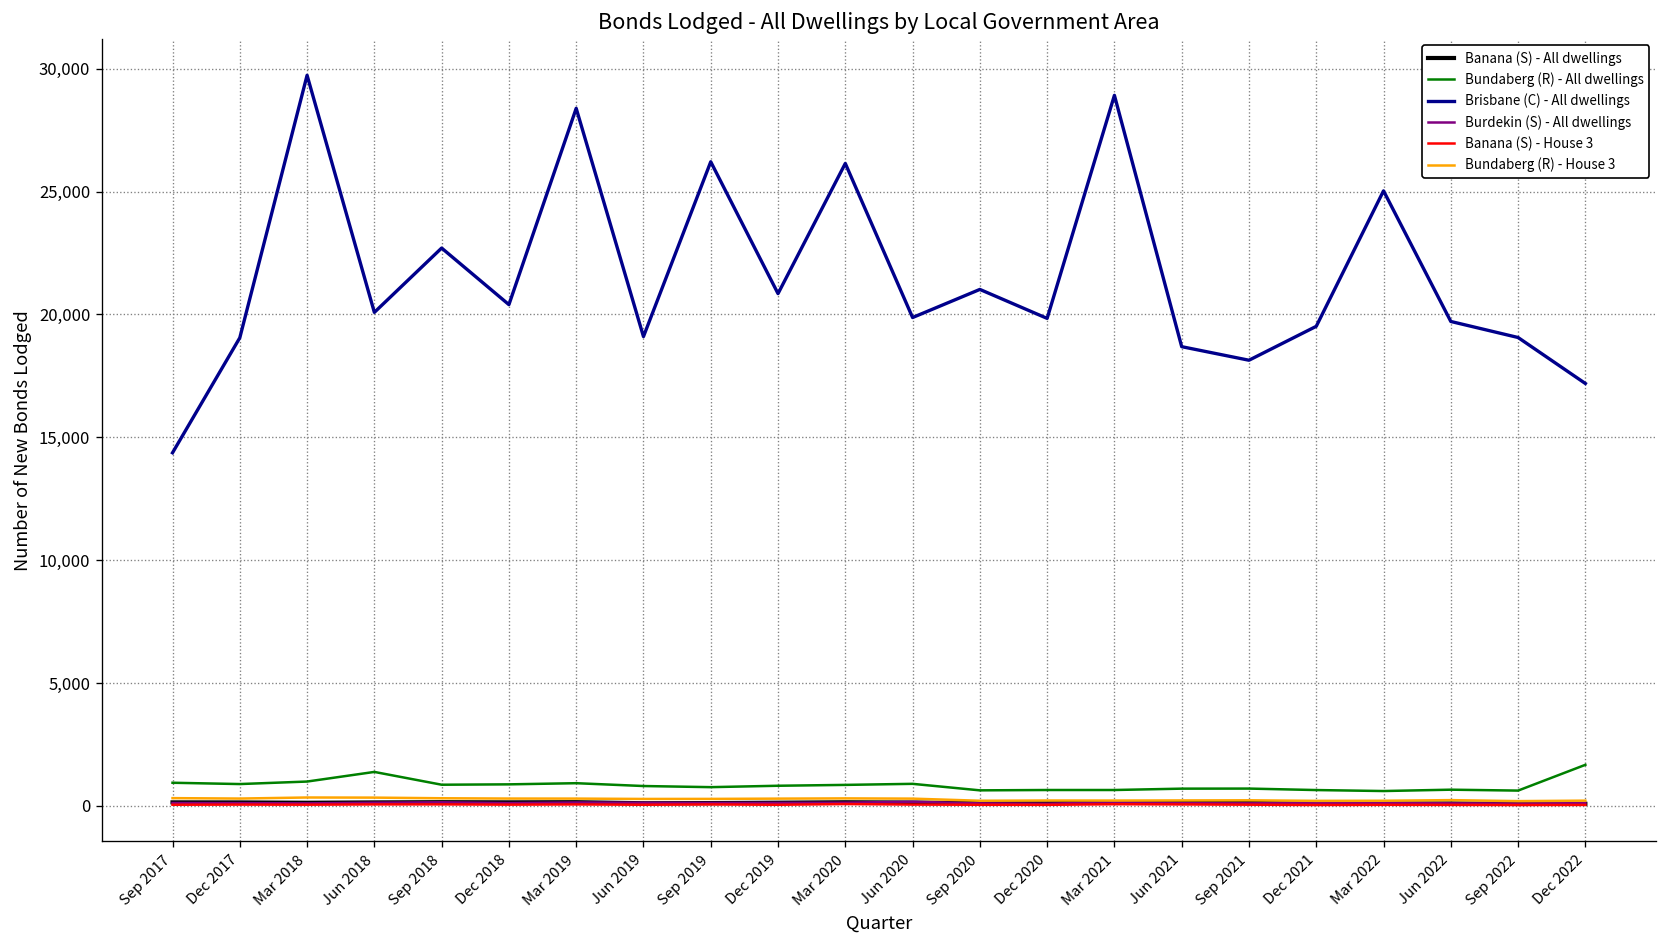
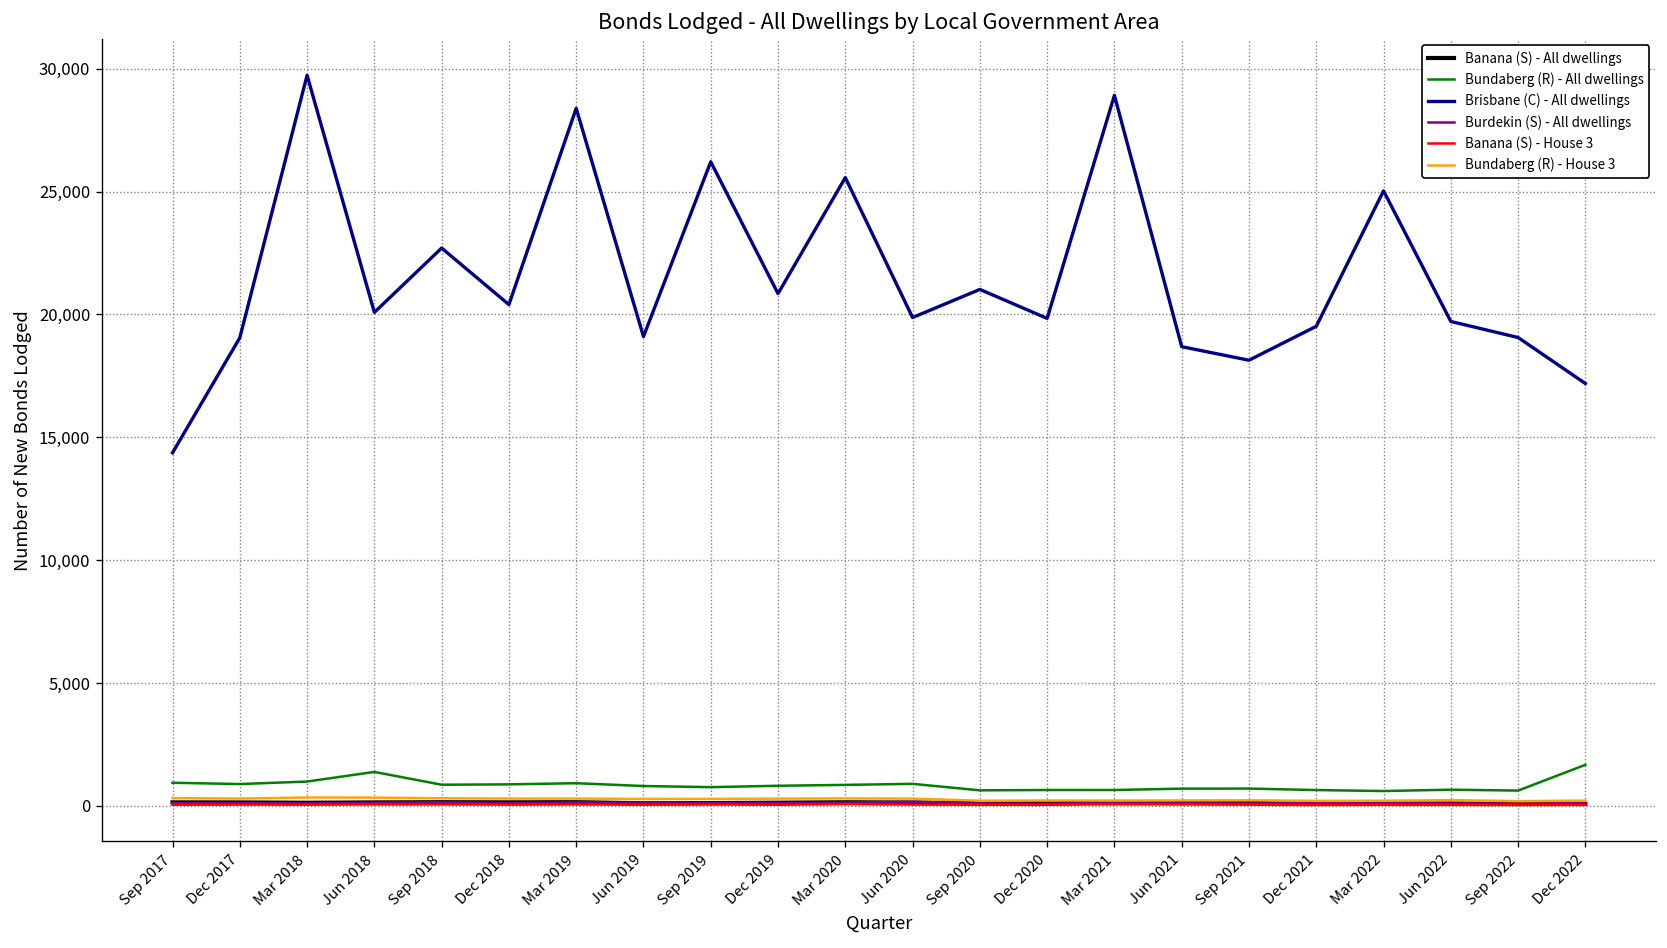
Brisbane (C) - All dwellings, Mar 2020: 26,100 -> 25,600
